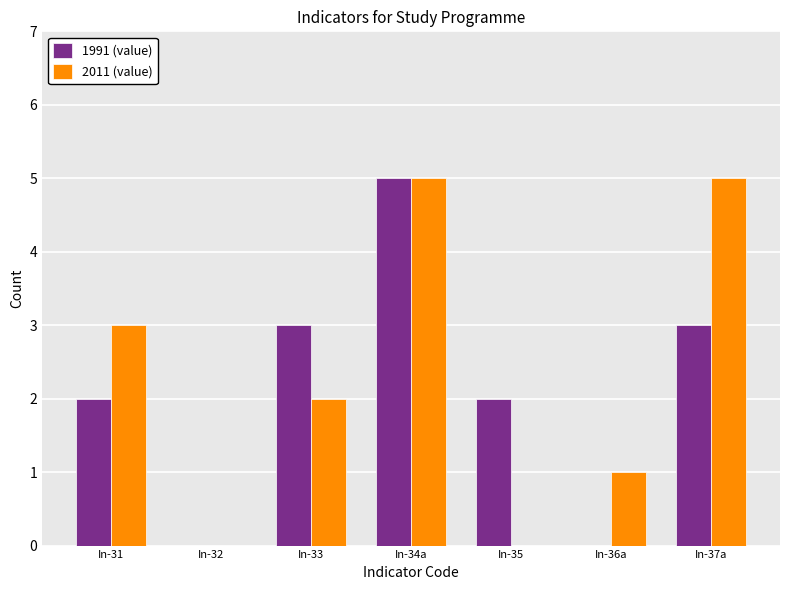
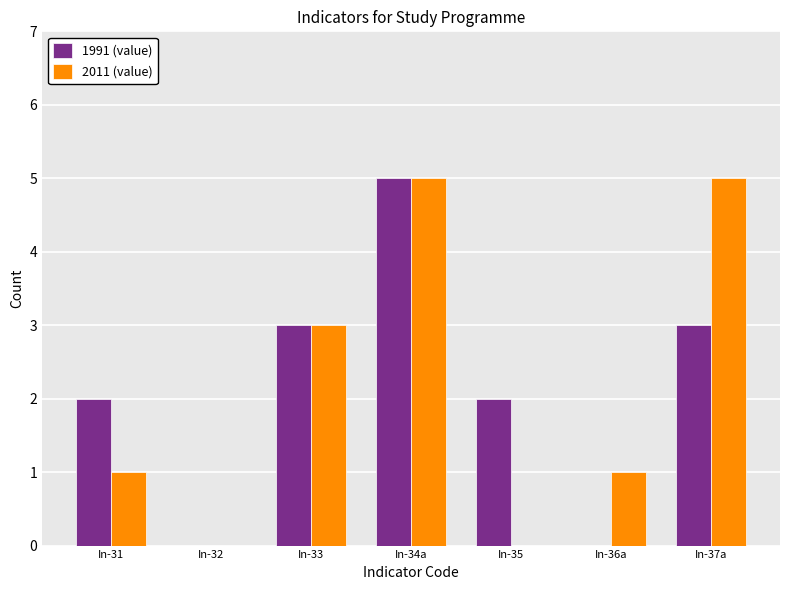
2011 (value), In-31: 3 -> 1
2011 (value), In-33: 2 -> 3
